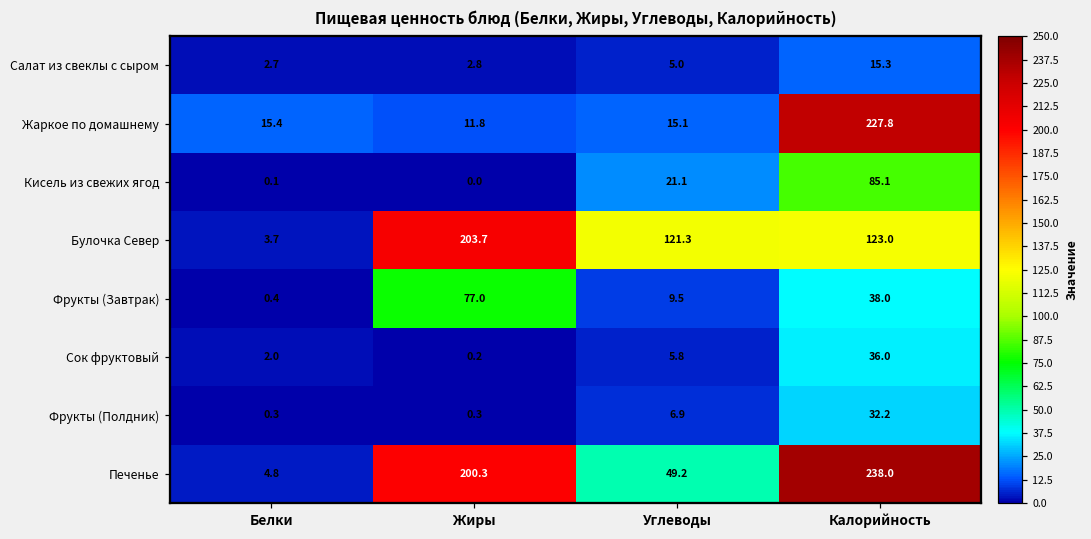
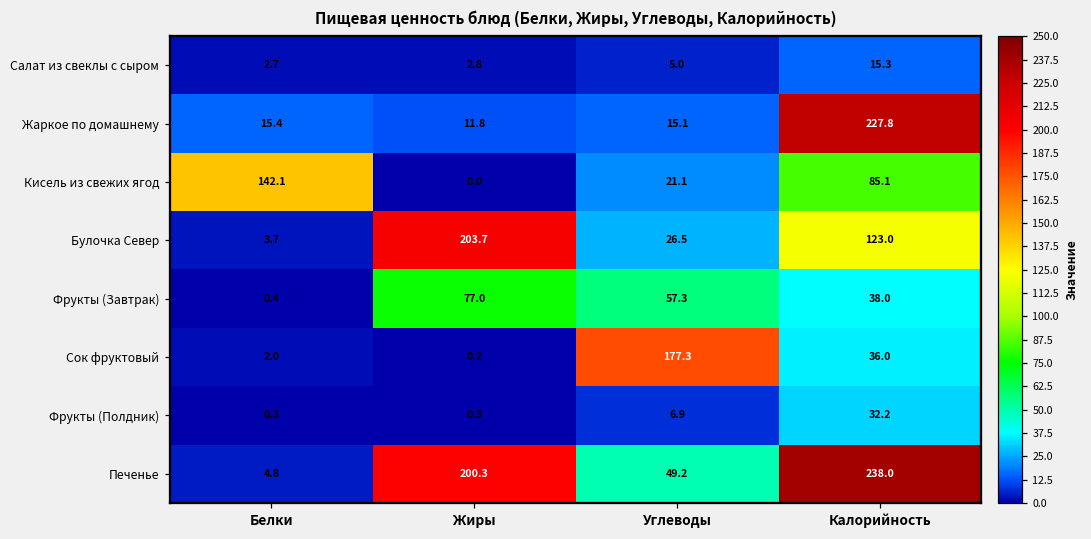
Кисель из свежих ягод, Белки: 0.1 -> 142.1
Булочка Север, Углеводы: 121.3 -> 26.5
Фрукты (Завтрак), Углеводы: 9.5 -> 57.3
Сок фруктовый, Углеводы: 5.8 -> 177.3
